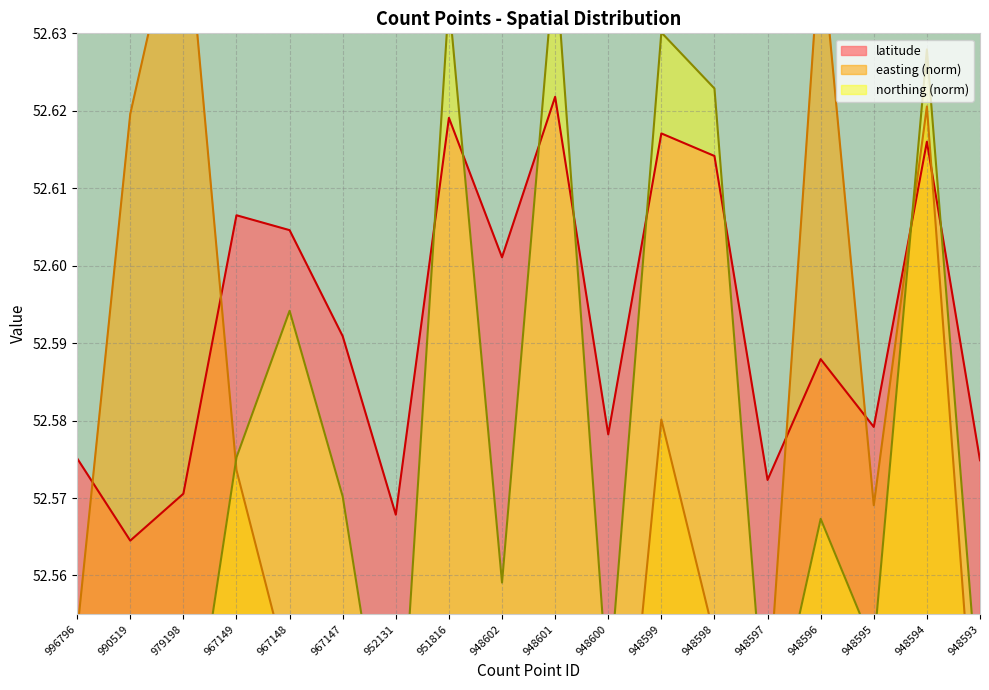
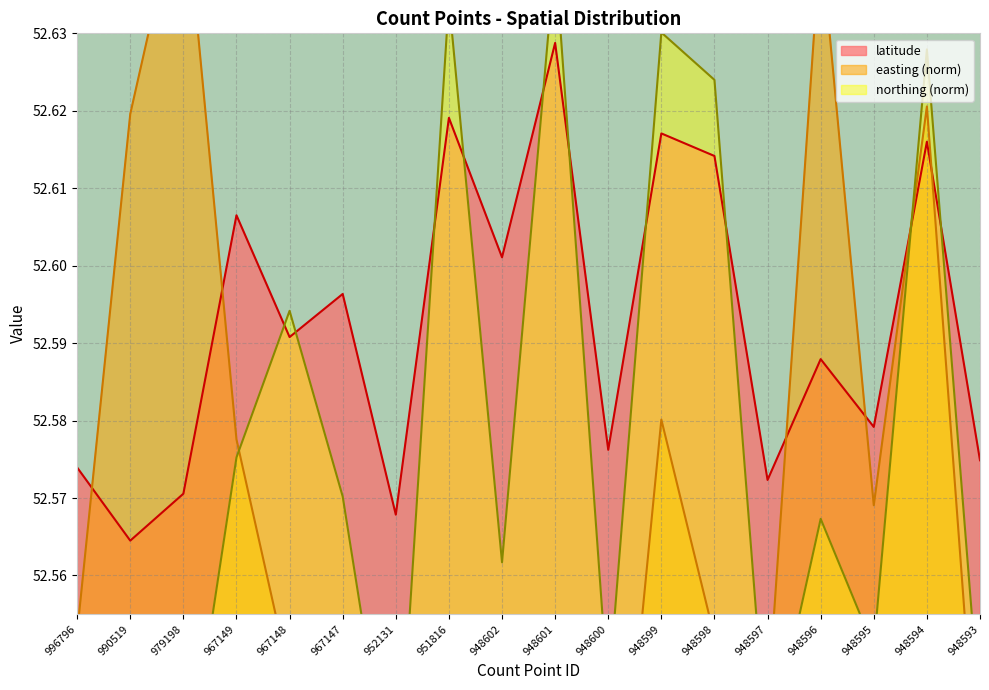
latitude, 996796: 52.575 -> 52.574
easting (norm), 967149: 52.574 -> 52.578
latitude, 967148: 52.605 -> 52.591
latitude, 967147: 52.591 -> 52.596
northing (norm), 948602: 52.559 -> 52.562
latitude, 948601: 52.622 -> 52.629
latitude, 948600: 52.578 -> 52.576
northing (norm), 948598: 52.623 -> 52.624
